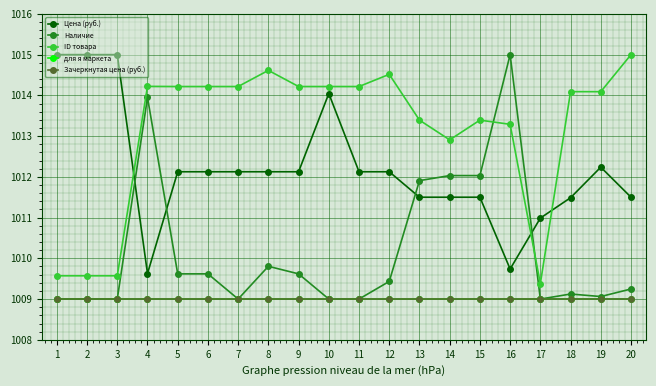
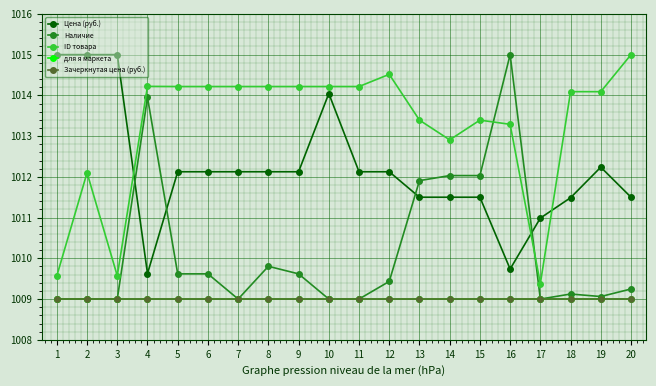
ID товара, 2: 1009.6 -> 1012.1
ID товара, 8: 1014.6 -> 1014.2
